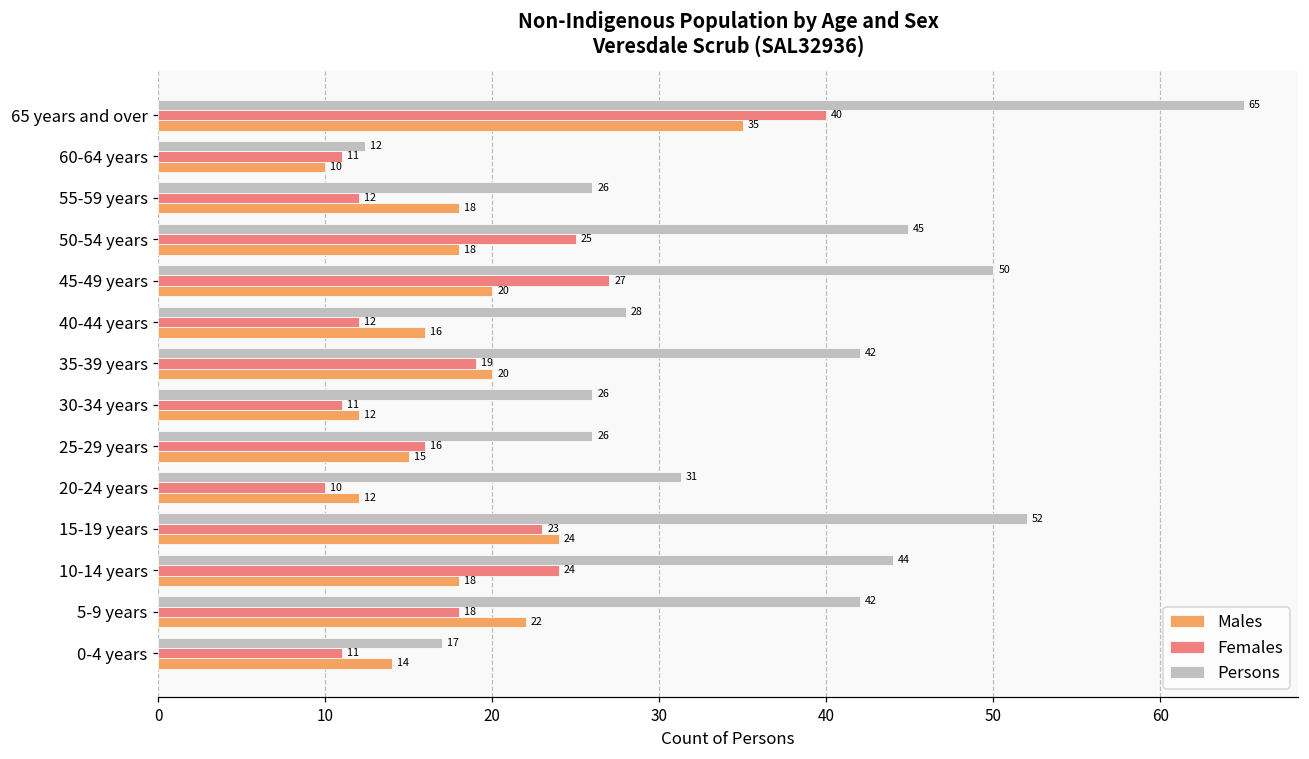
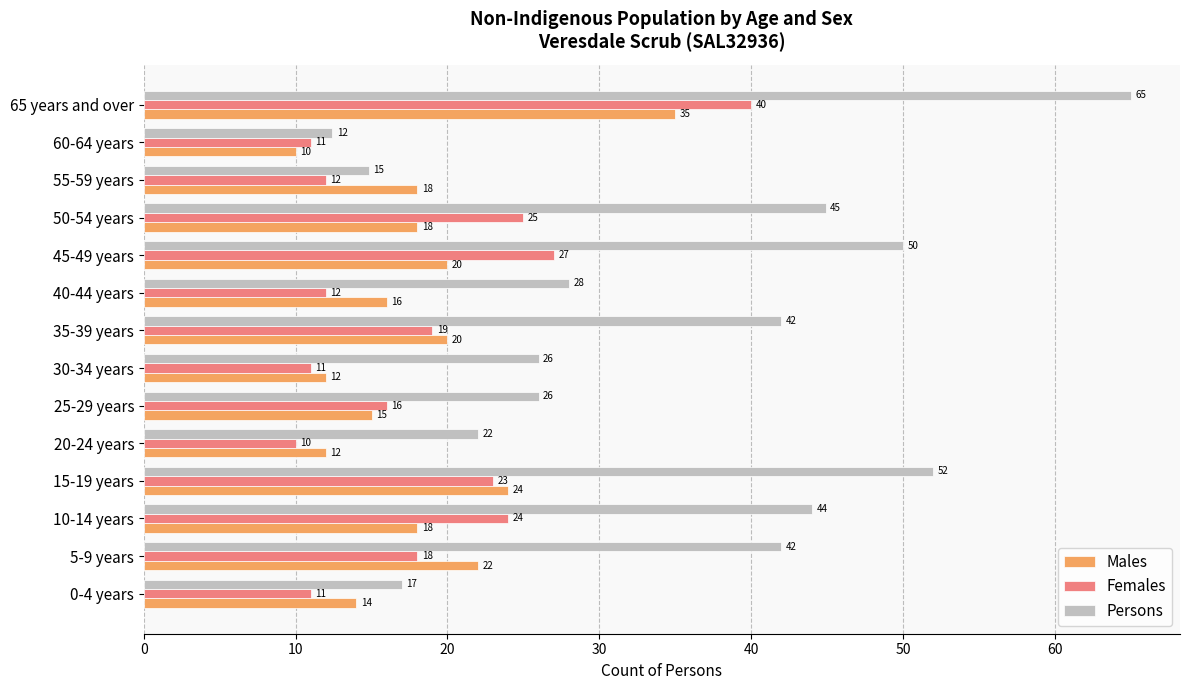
Persons, 55-59 years: 26 -> 15
Persons, 20-24 years: 31 -> 22
